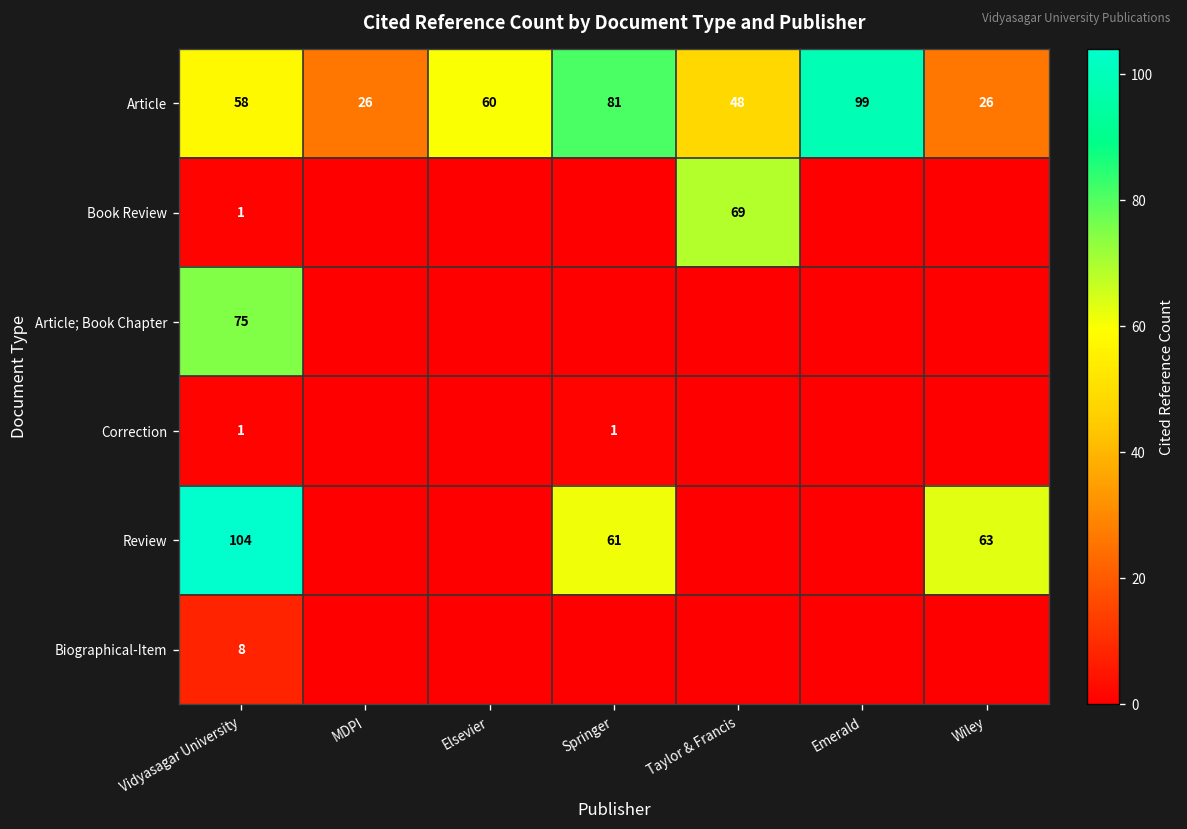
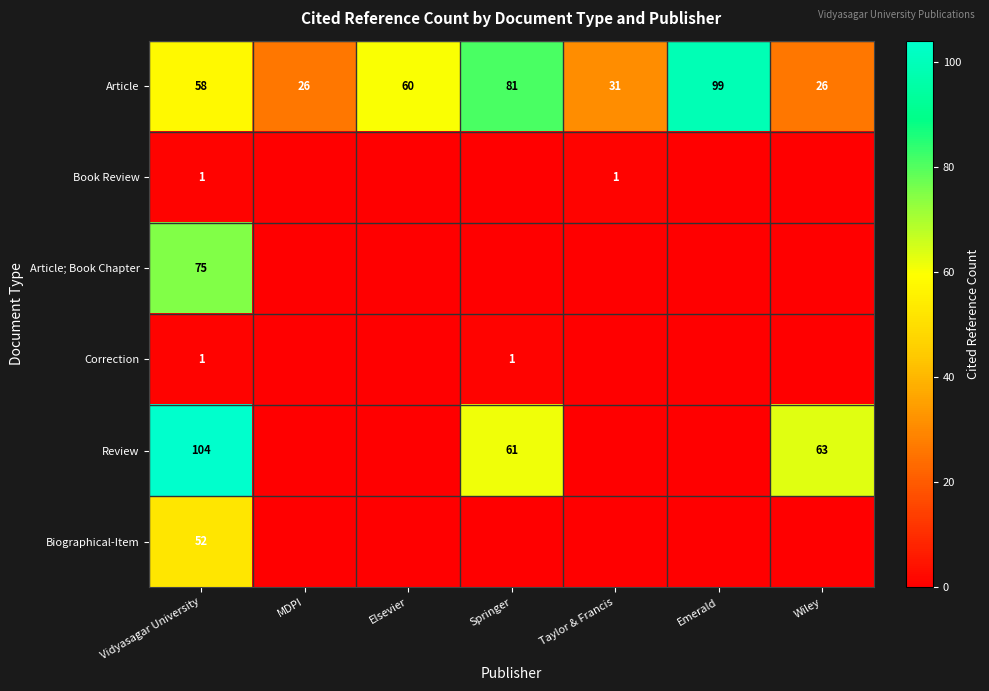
Article, Taylor & Francis: 48 -> 31
Book Review, Taylor & Francis: 69 -> 1
Biographical-Item, Vidyasagar University: 8 -> 52
